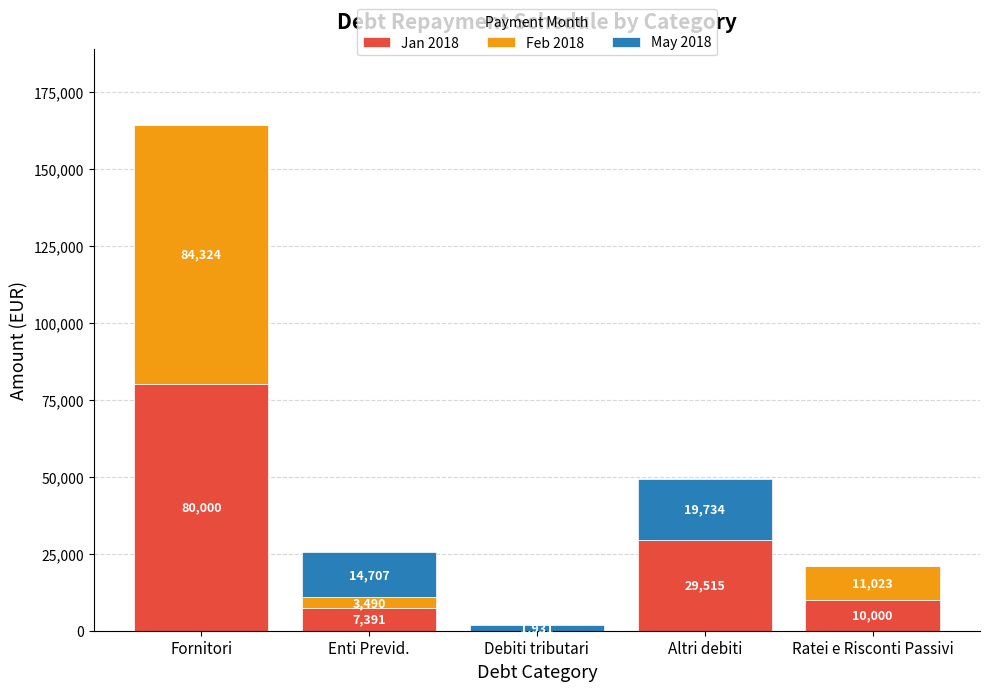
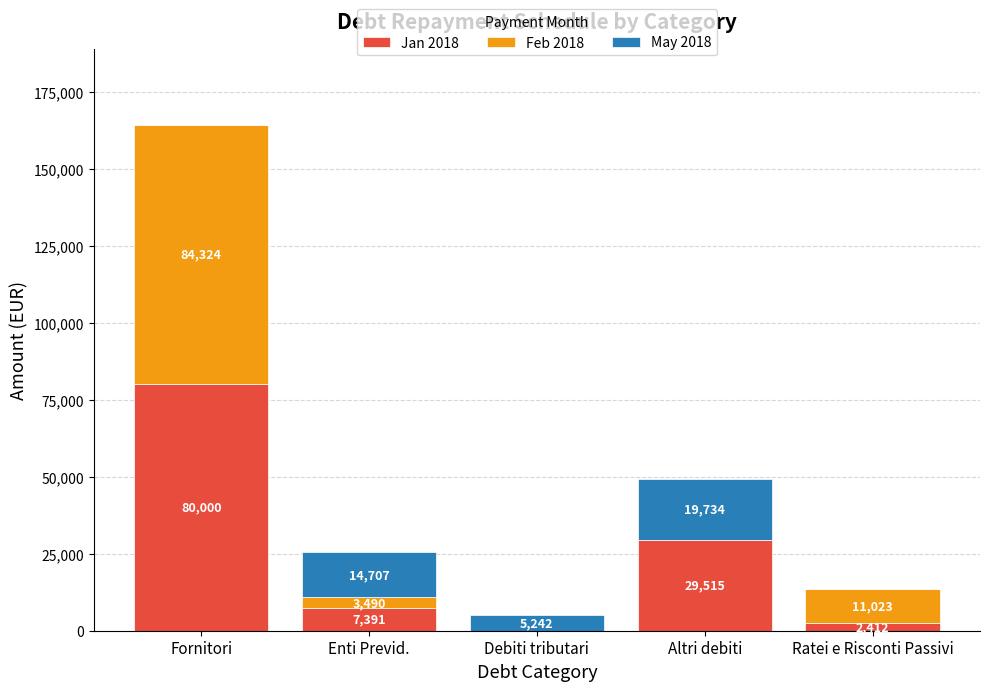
May 2018, Debiti tributari: 2,000 -> 5,000
Jan 2018, Ratei e Risconti Passivi: 10,000 -> 2,412
